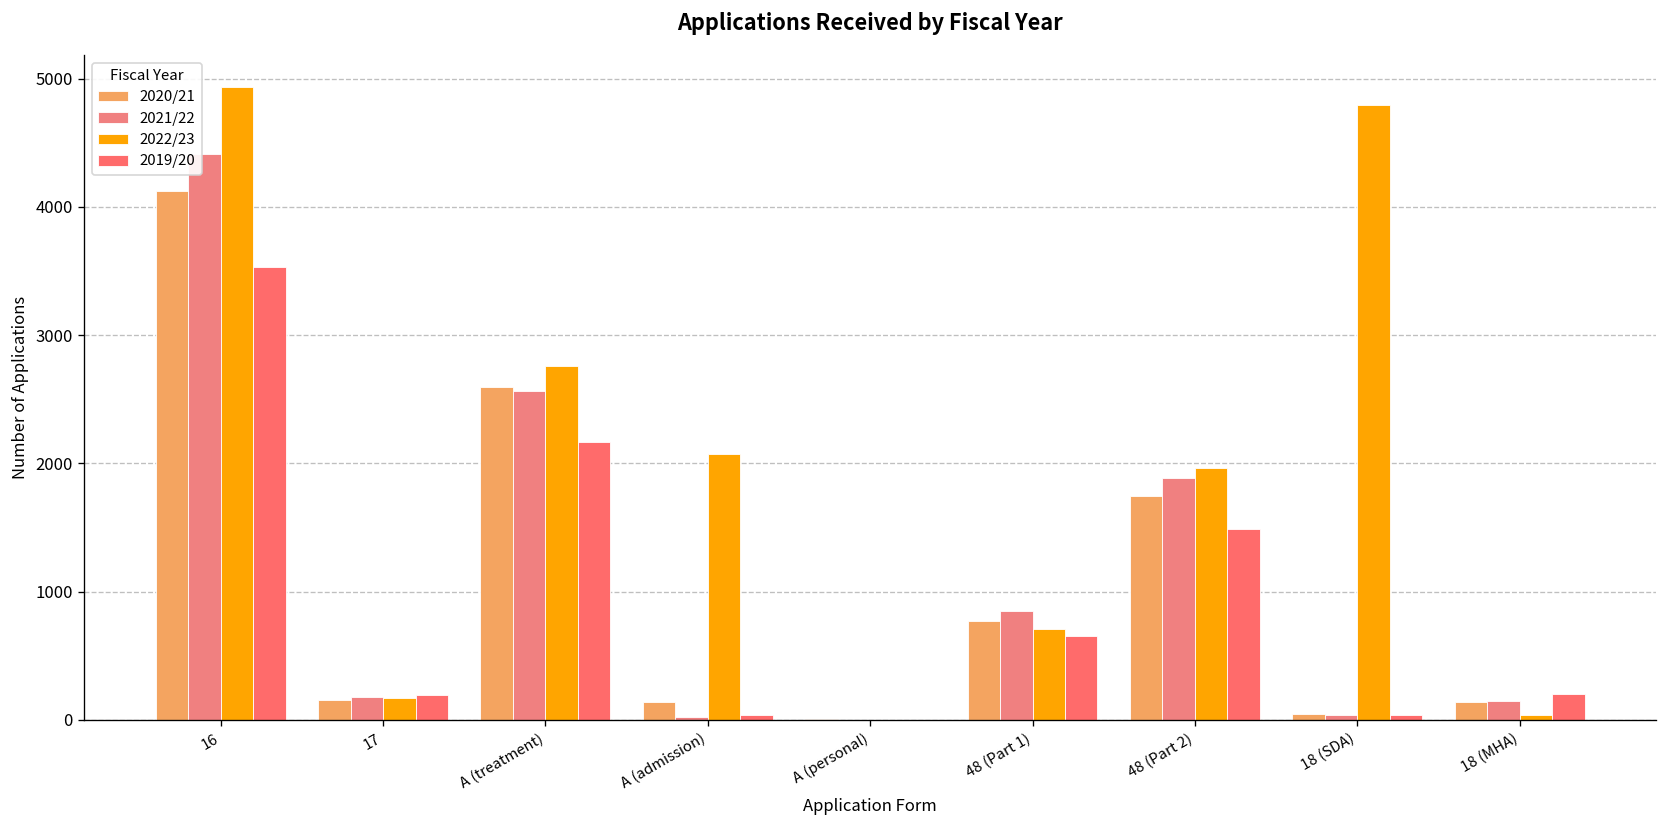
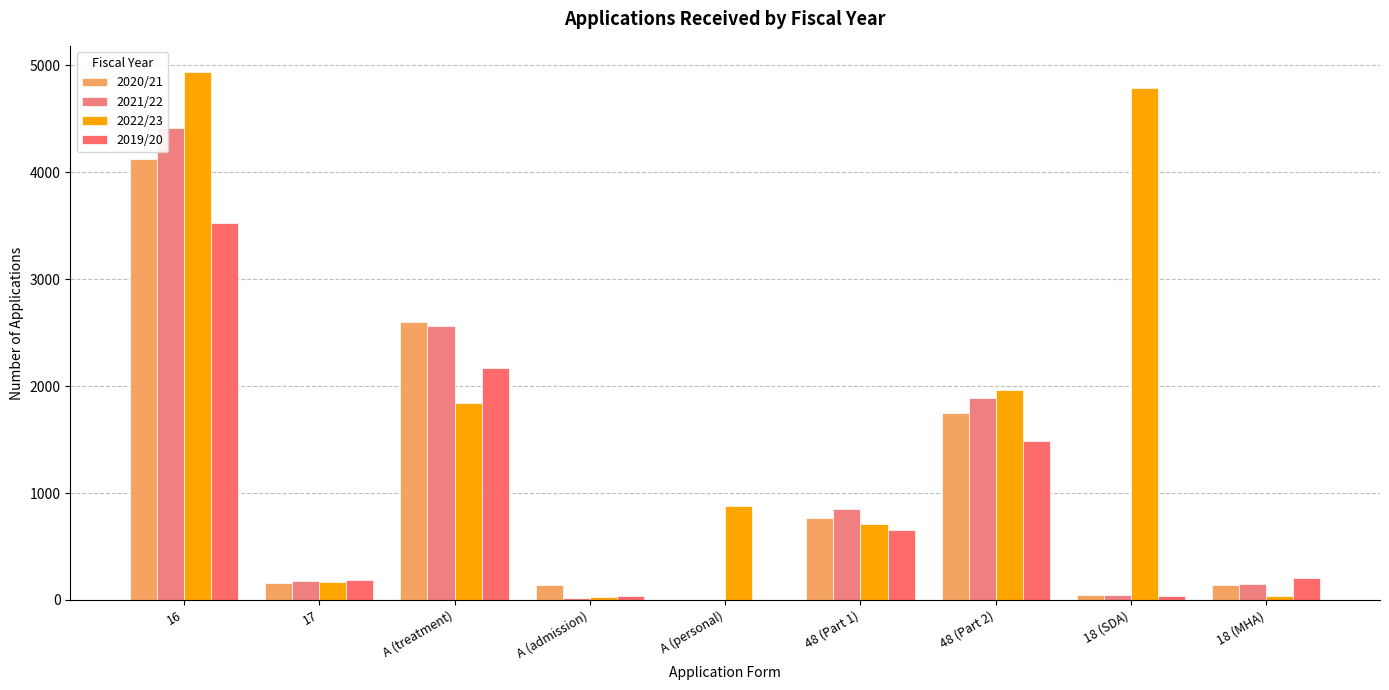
2022/23, A (treatment): 2760 -> 1840
2022/23, A (admission): 2080 -> 30
2022/23, A (personal): 0 -> 880
